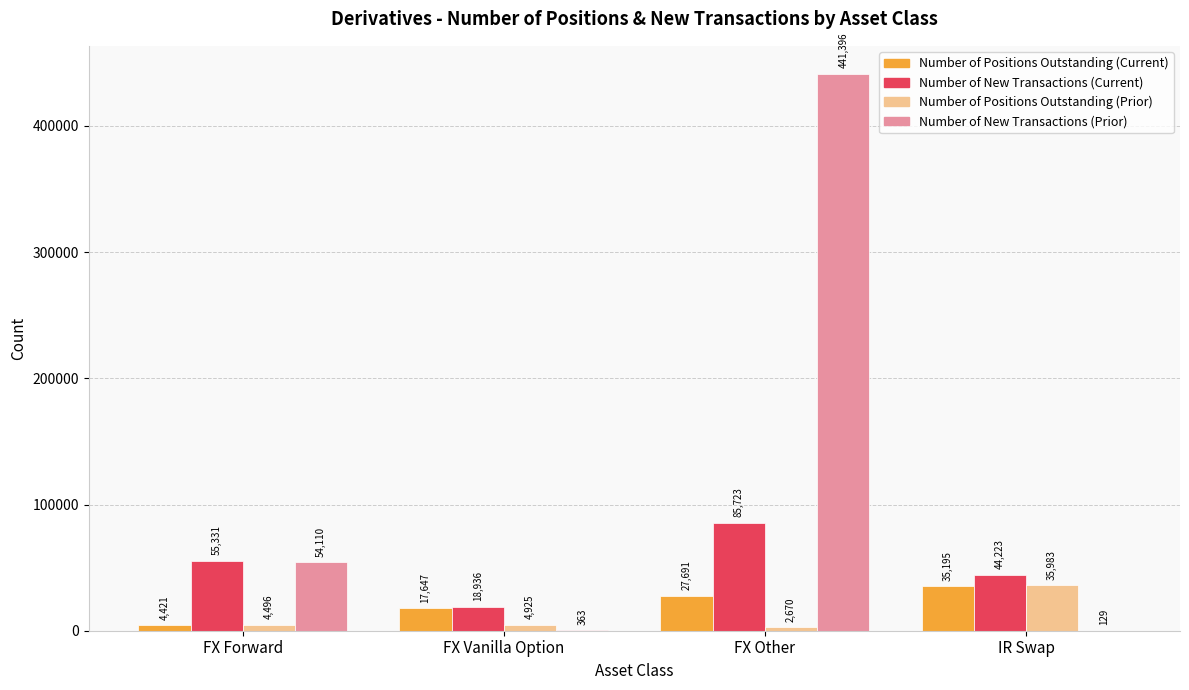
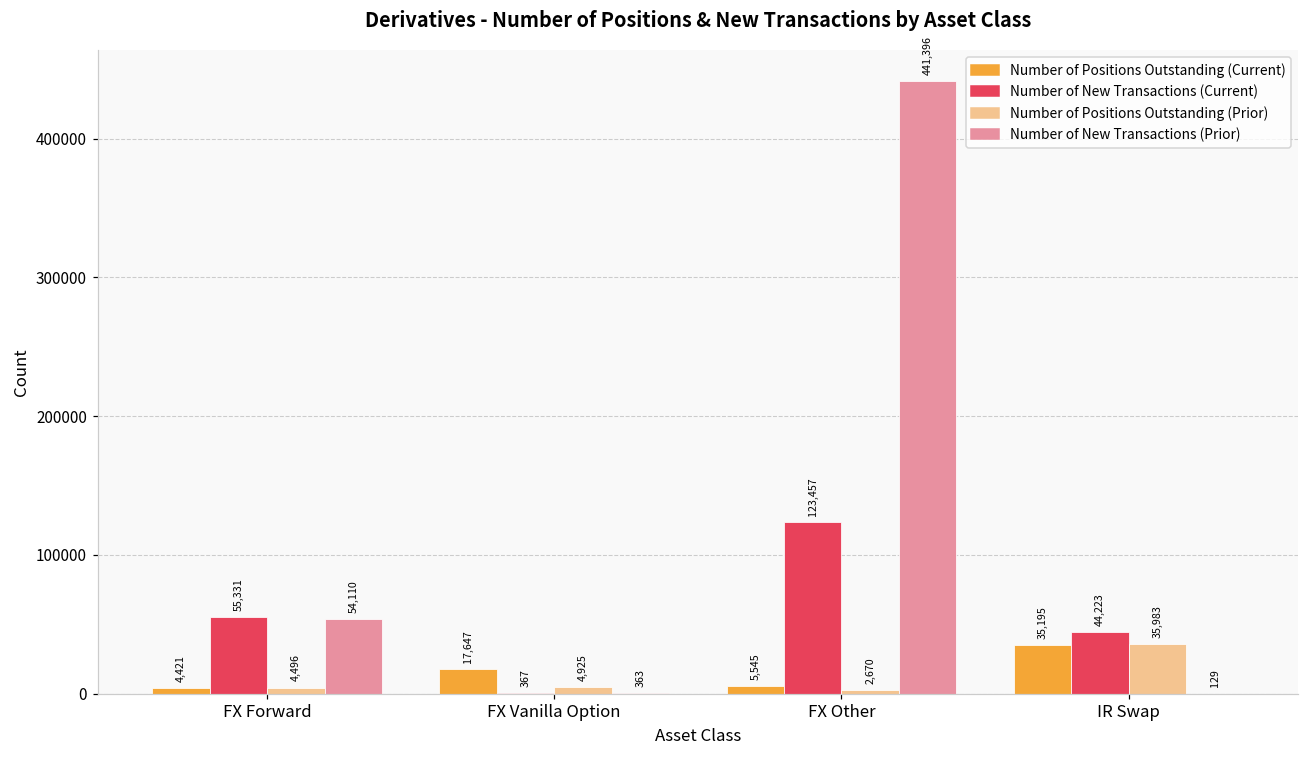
Number of New Transactions (Current), FX Vanilla Option: 18,936 -> 367
Number of Positions Outstanding (Current), FX Other: 27,691 -> 5,545
Number of New Transactions (Current), FX Other: 85,723 -> 123,457
